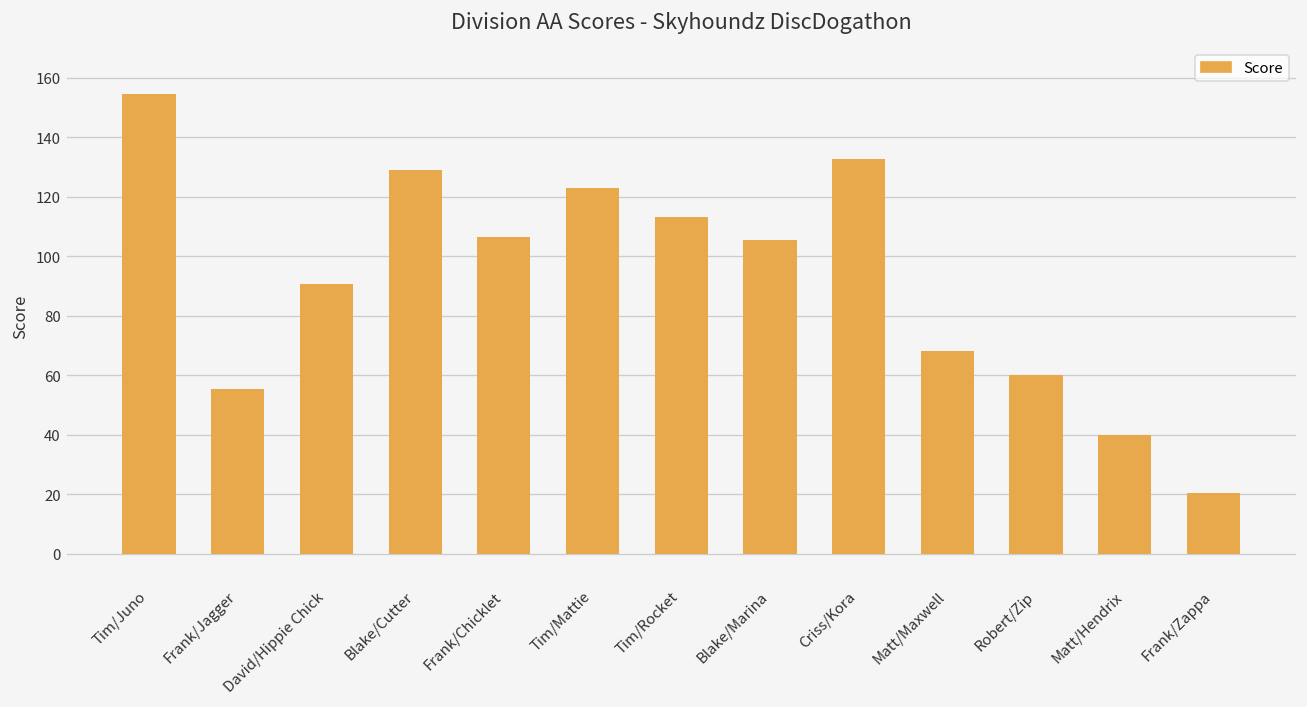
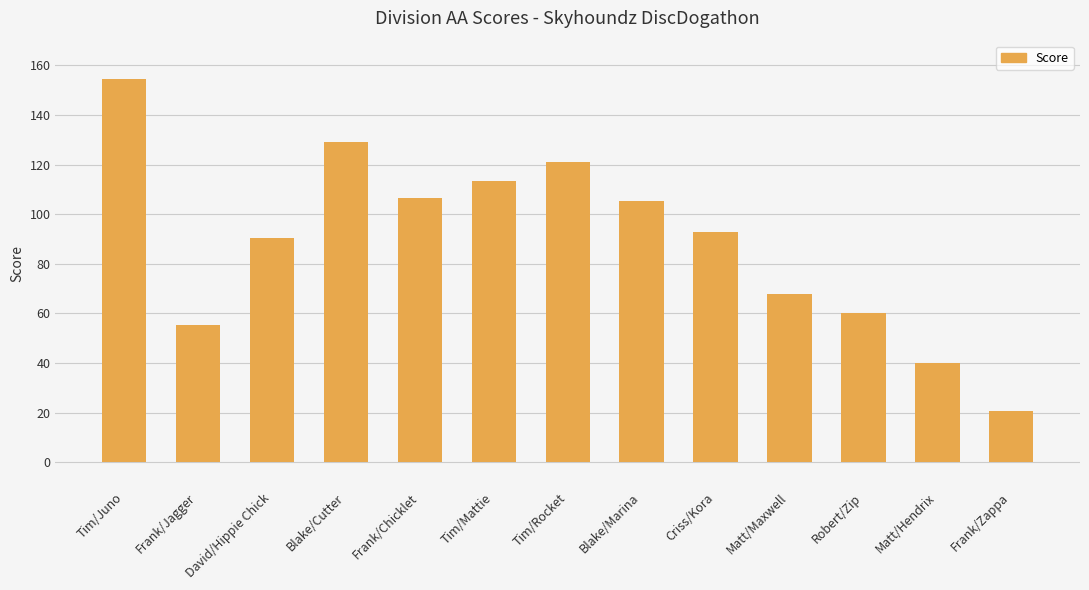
Tim/Mattie: 123 -> 113
Tim/Rocket: 113 -> 121
Criss/Kora: 133 -> 93
